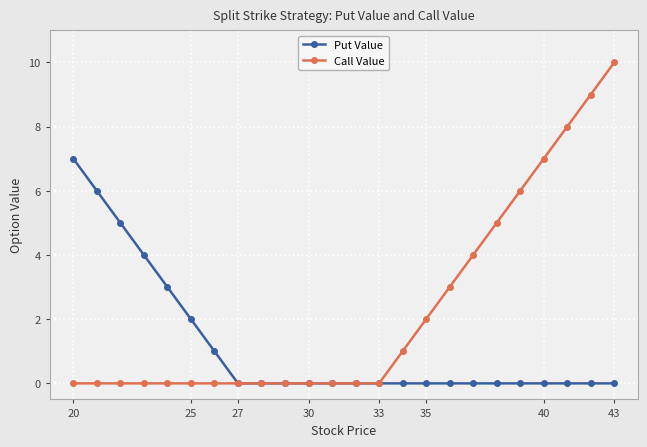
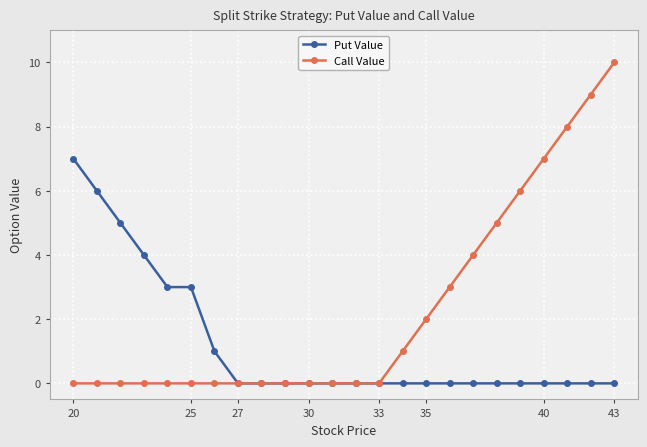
Put Value, 25: 2 -> 3
